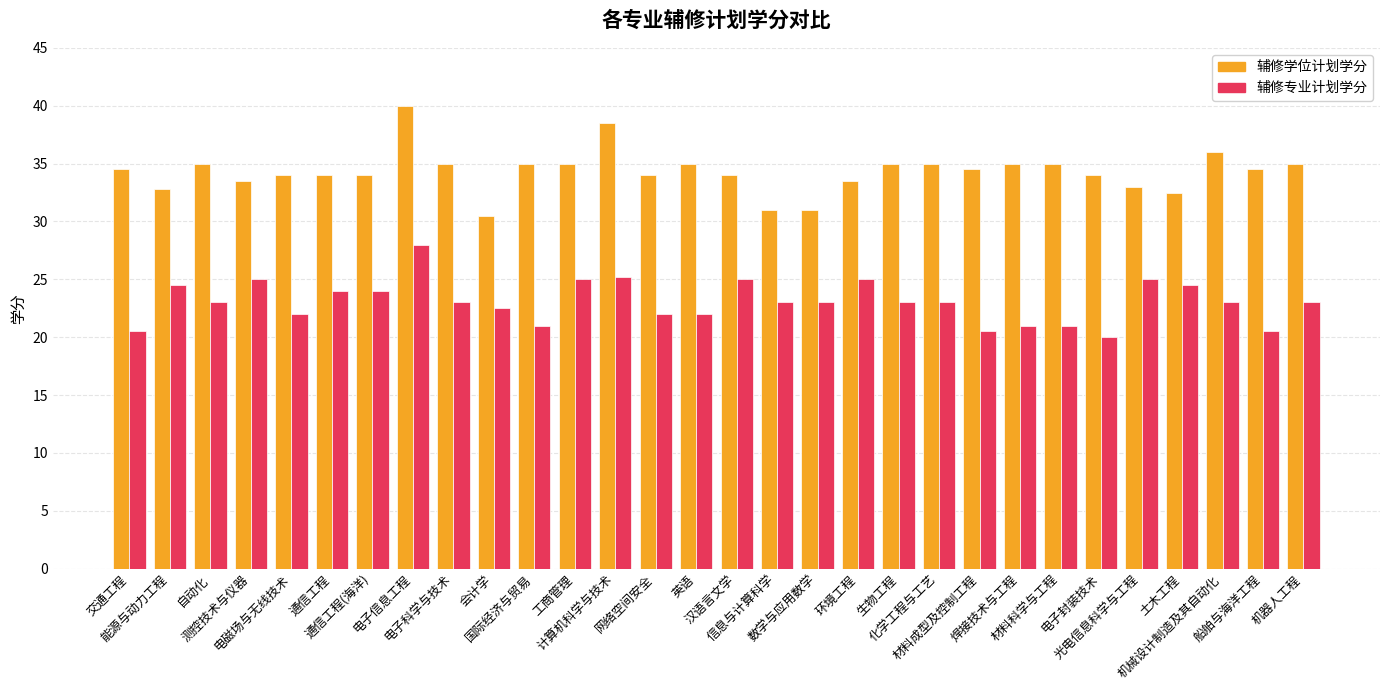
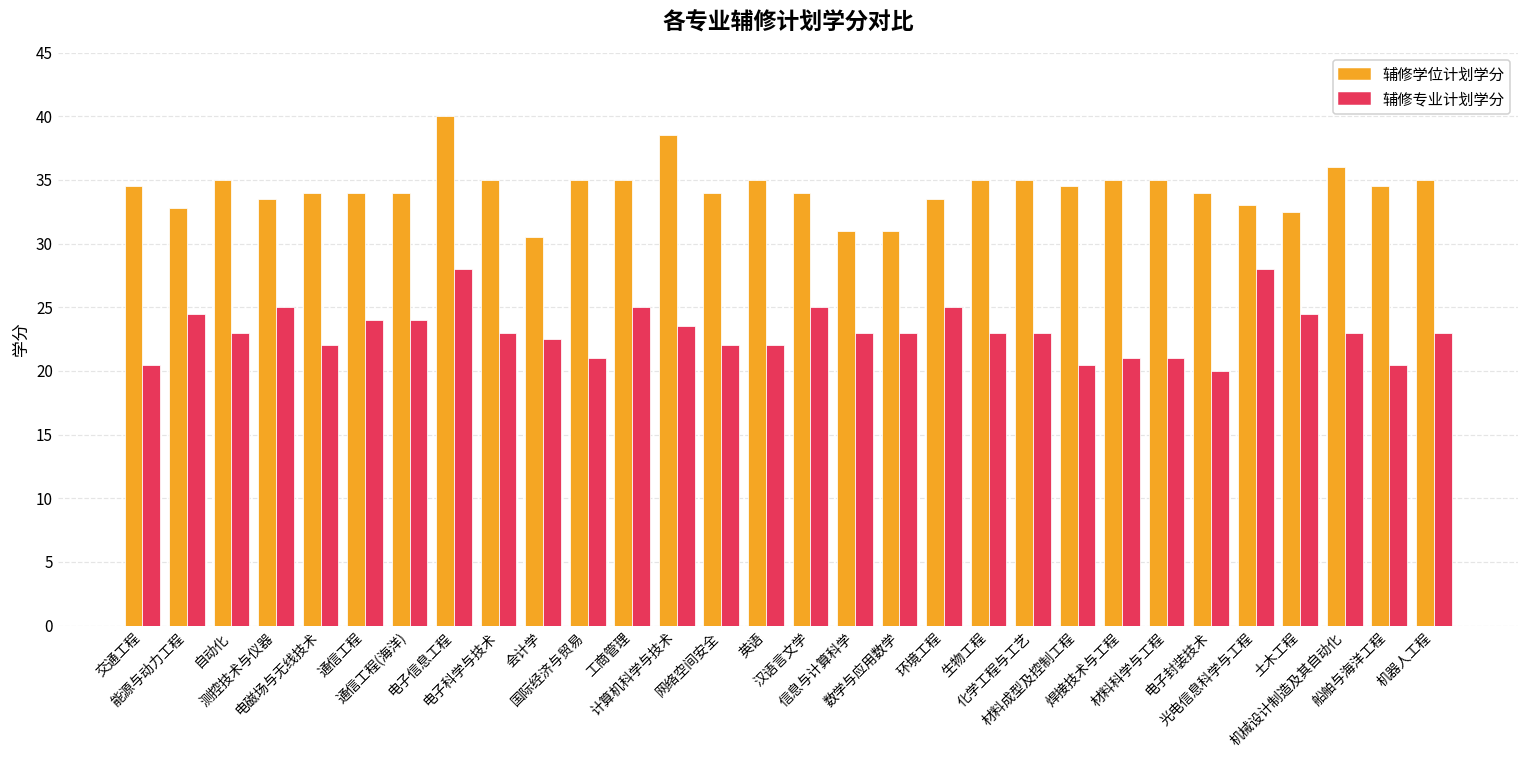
辅修专业计划学分, 计算机科学与技术: 25.2 -> 23.5
辅修专业计划学分, 光电信息科学与工程: 25 -> 28
